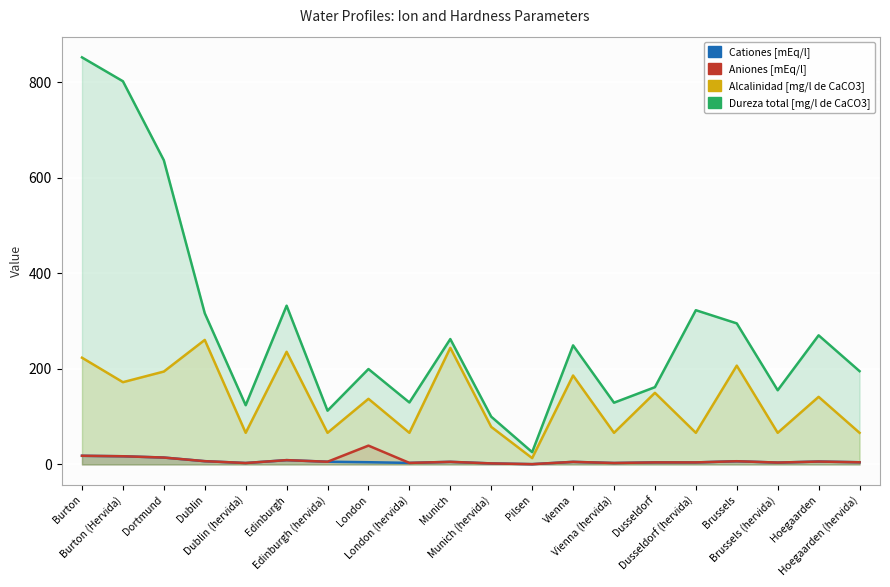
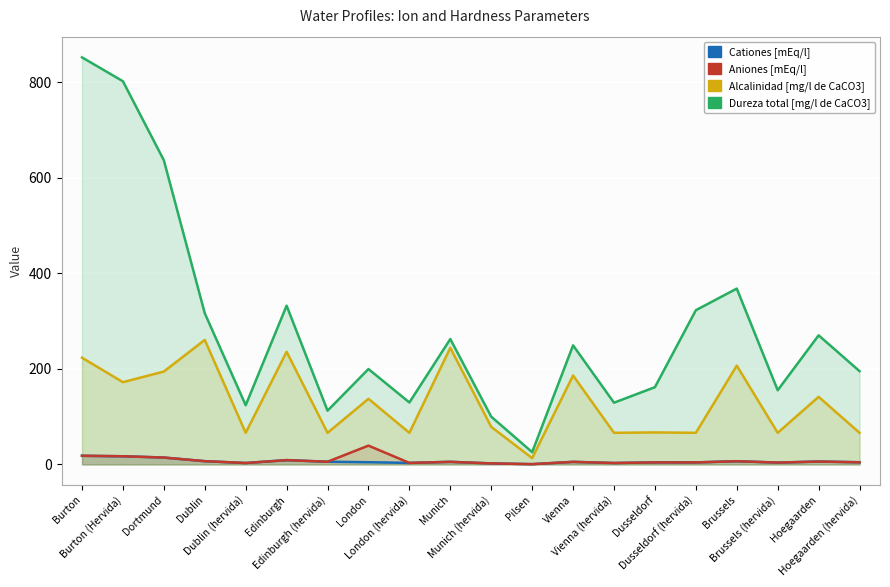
Alcalinidad [mg/l de CaCO3], Dusseldorf: 150 -> 70
Dureza total [mg/l de CaCO3], Brussels: 300 -> 370
